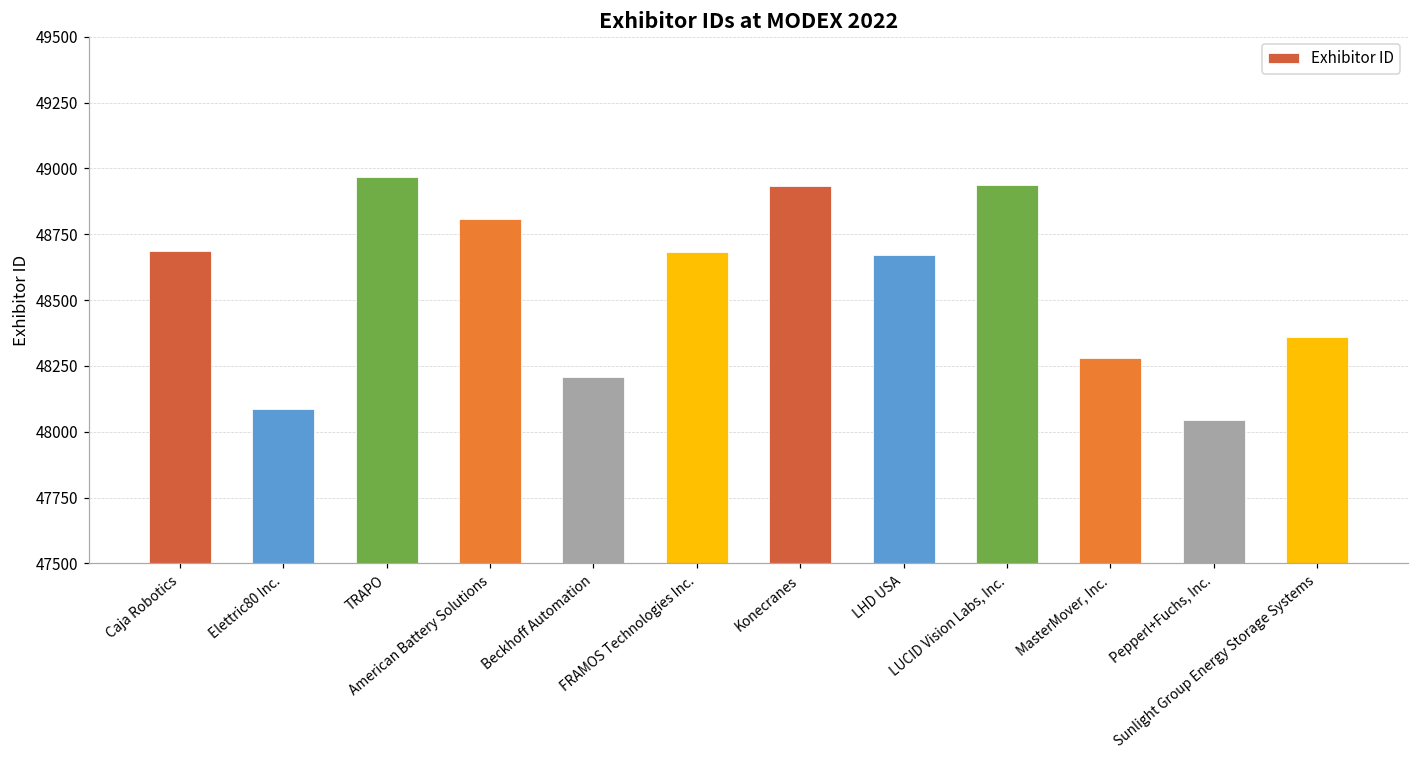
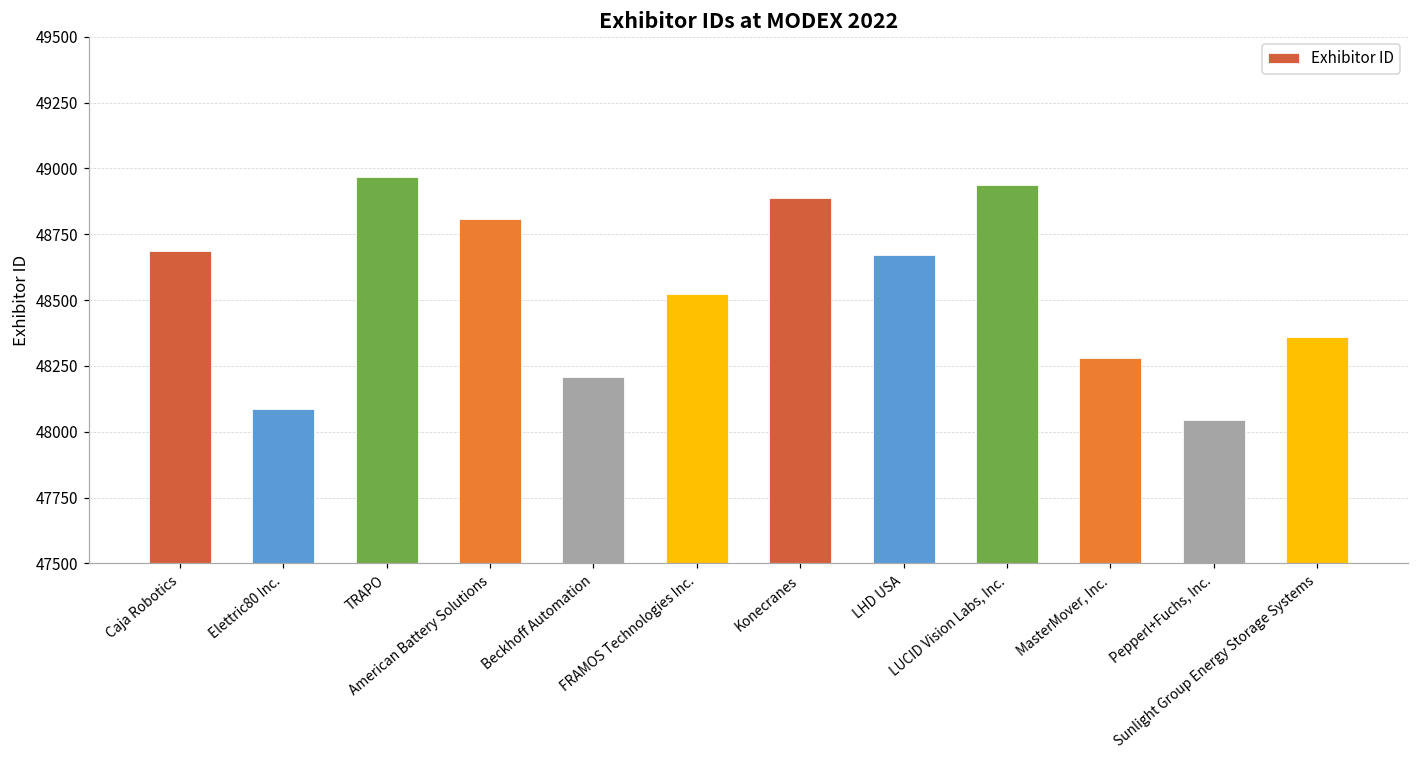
FRAMOS Technologies Inc.: 48680 -> 48520
Konecranes: 48930 -> 48890
